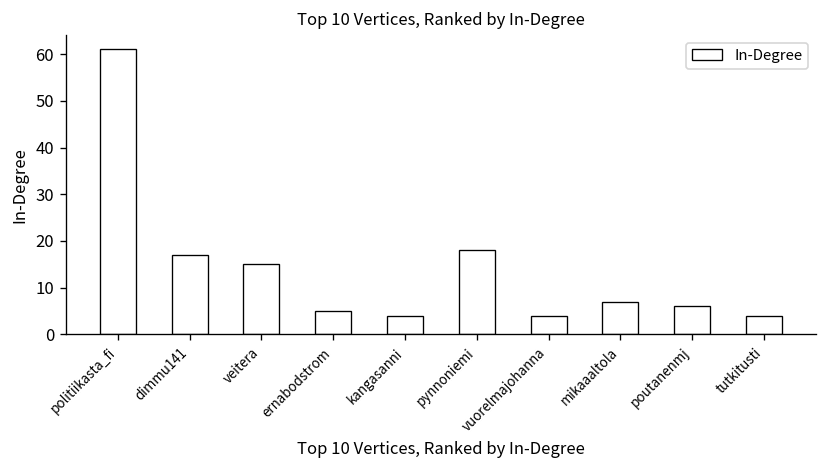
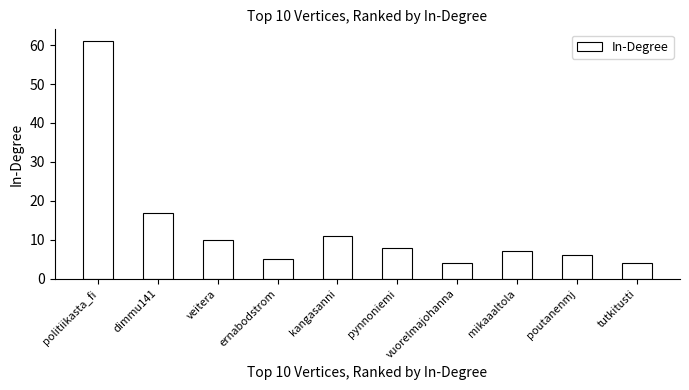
veitera: 15 -> 10
kangasanni: 4 -> 11
pynnoniemi: 18 -> 8
